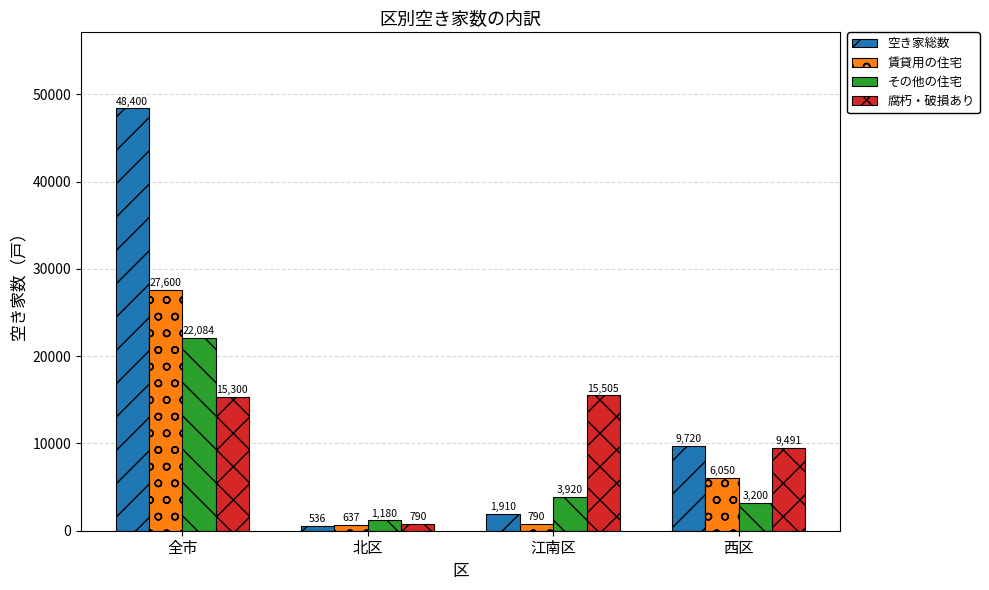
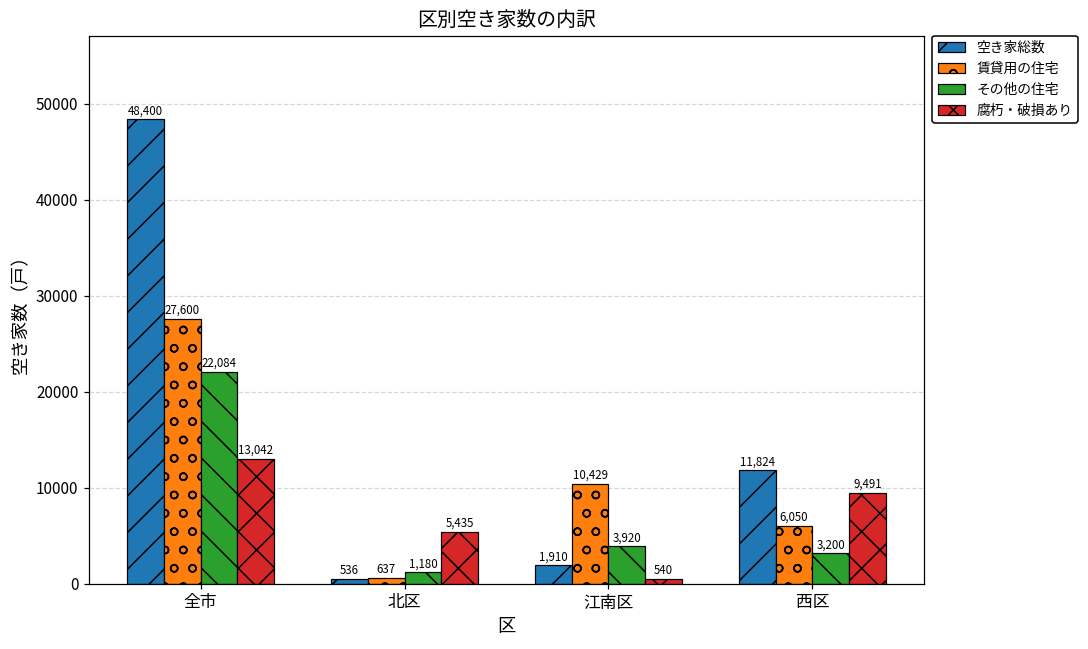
腐朽・破損あり, 全市: 15,300 -> 13,042
腐朽・破損あり, 北区: 790 -> 5,435
賃貸用の住宅, 江南区: 790 -> 10,429
腐朽・破損あり, 江南区: 15,505 -> 540
空き家総数, 西区: 9,720 -> 11,824
